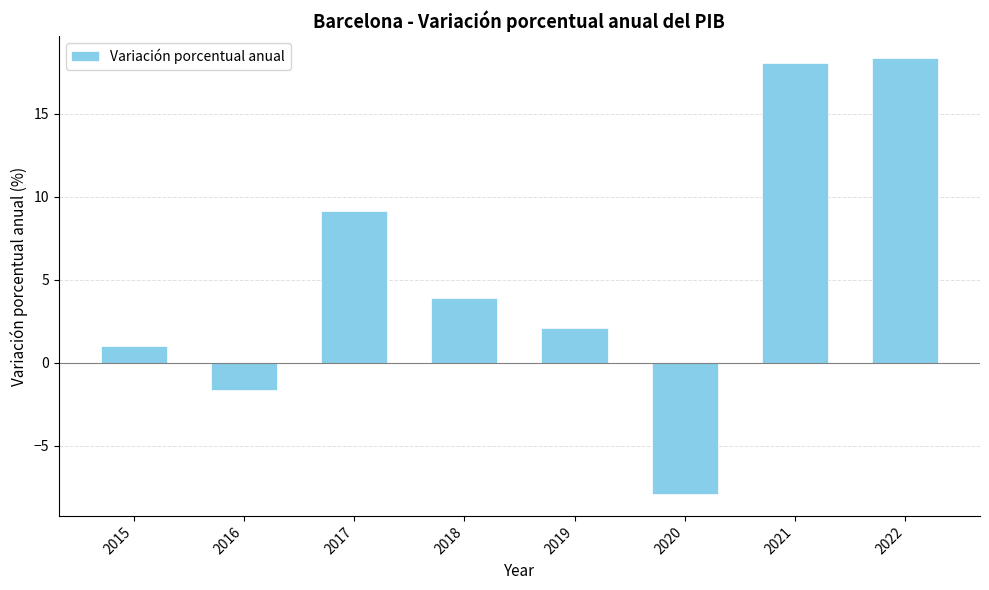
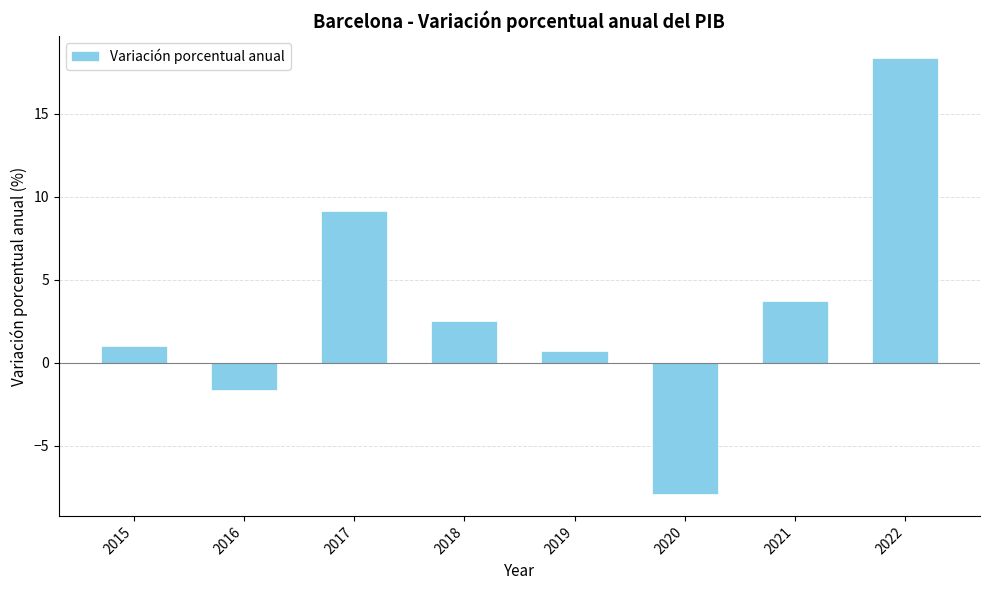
2018: 3.9 -> 2.5
2019: 2.1 -> 0.7
2021: 18.1 -> 3.7
